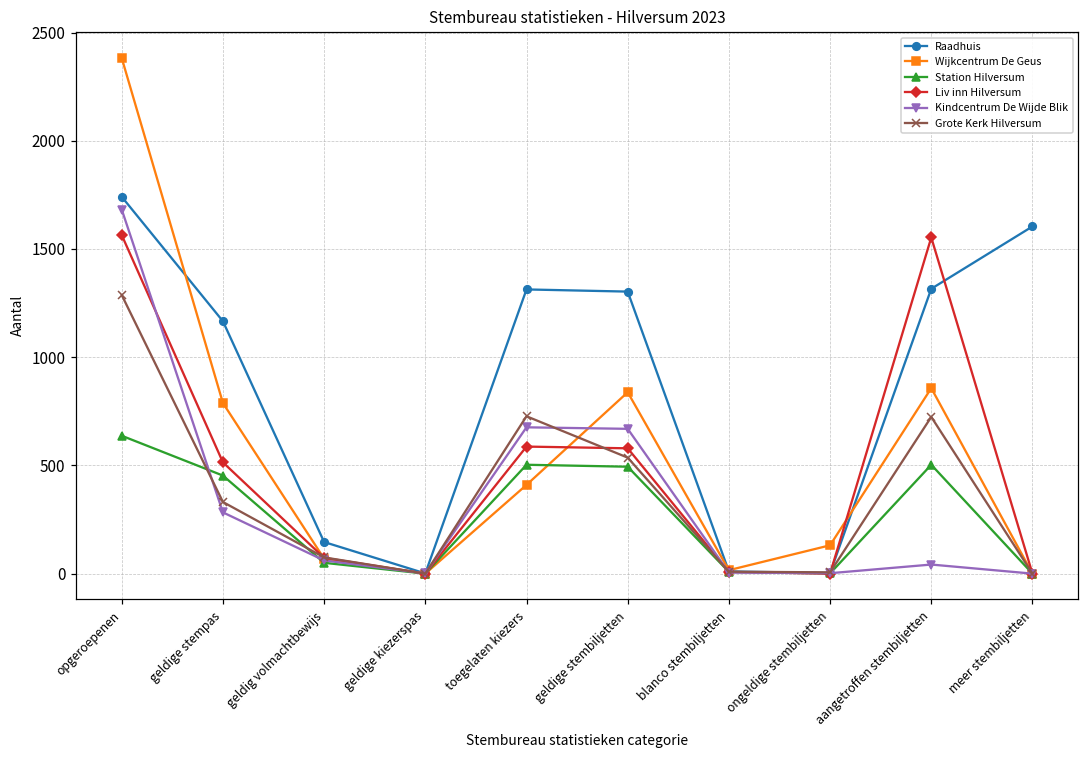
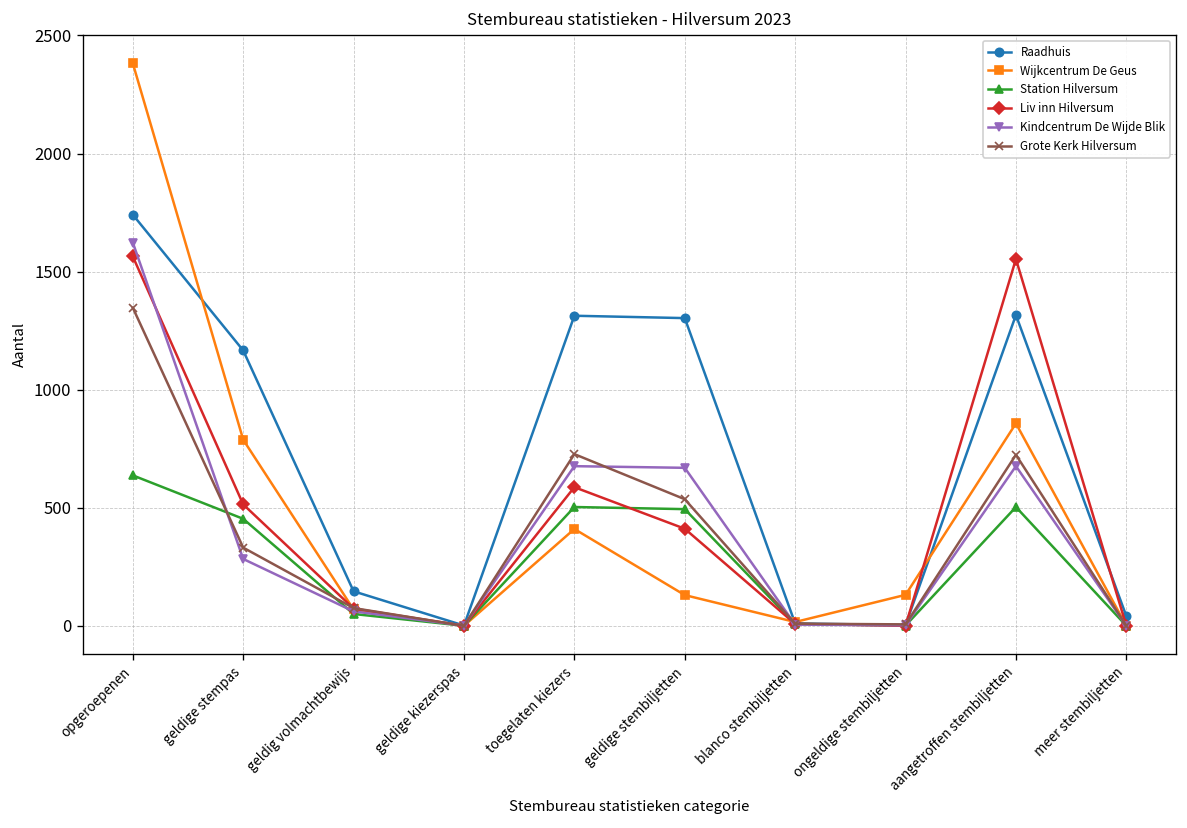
Kindcentrum De Wijde Blik, opgeroepenen: 1680 -> 1620
Grote Kerk Hilversum, opgeroepenen: 1290 -> 1350
Wijkcentrum De Geus, geldige stembiljetten: 840 -> 130
Liv inn Hilversum, geldige stembiljetten: 580 -> 410
Kindcentrum De Wijde Blik, aangetroffen stembiljetten: 40 -> 680
Raadhuis, meer stembiljetten: 1600 -> 40
